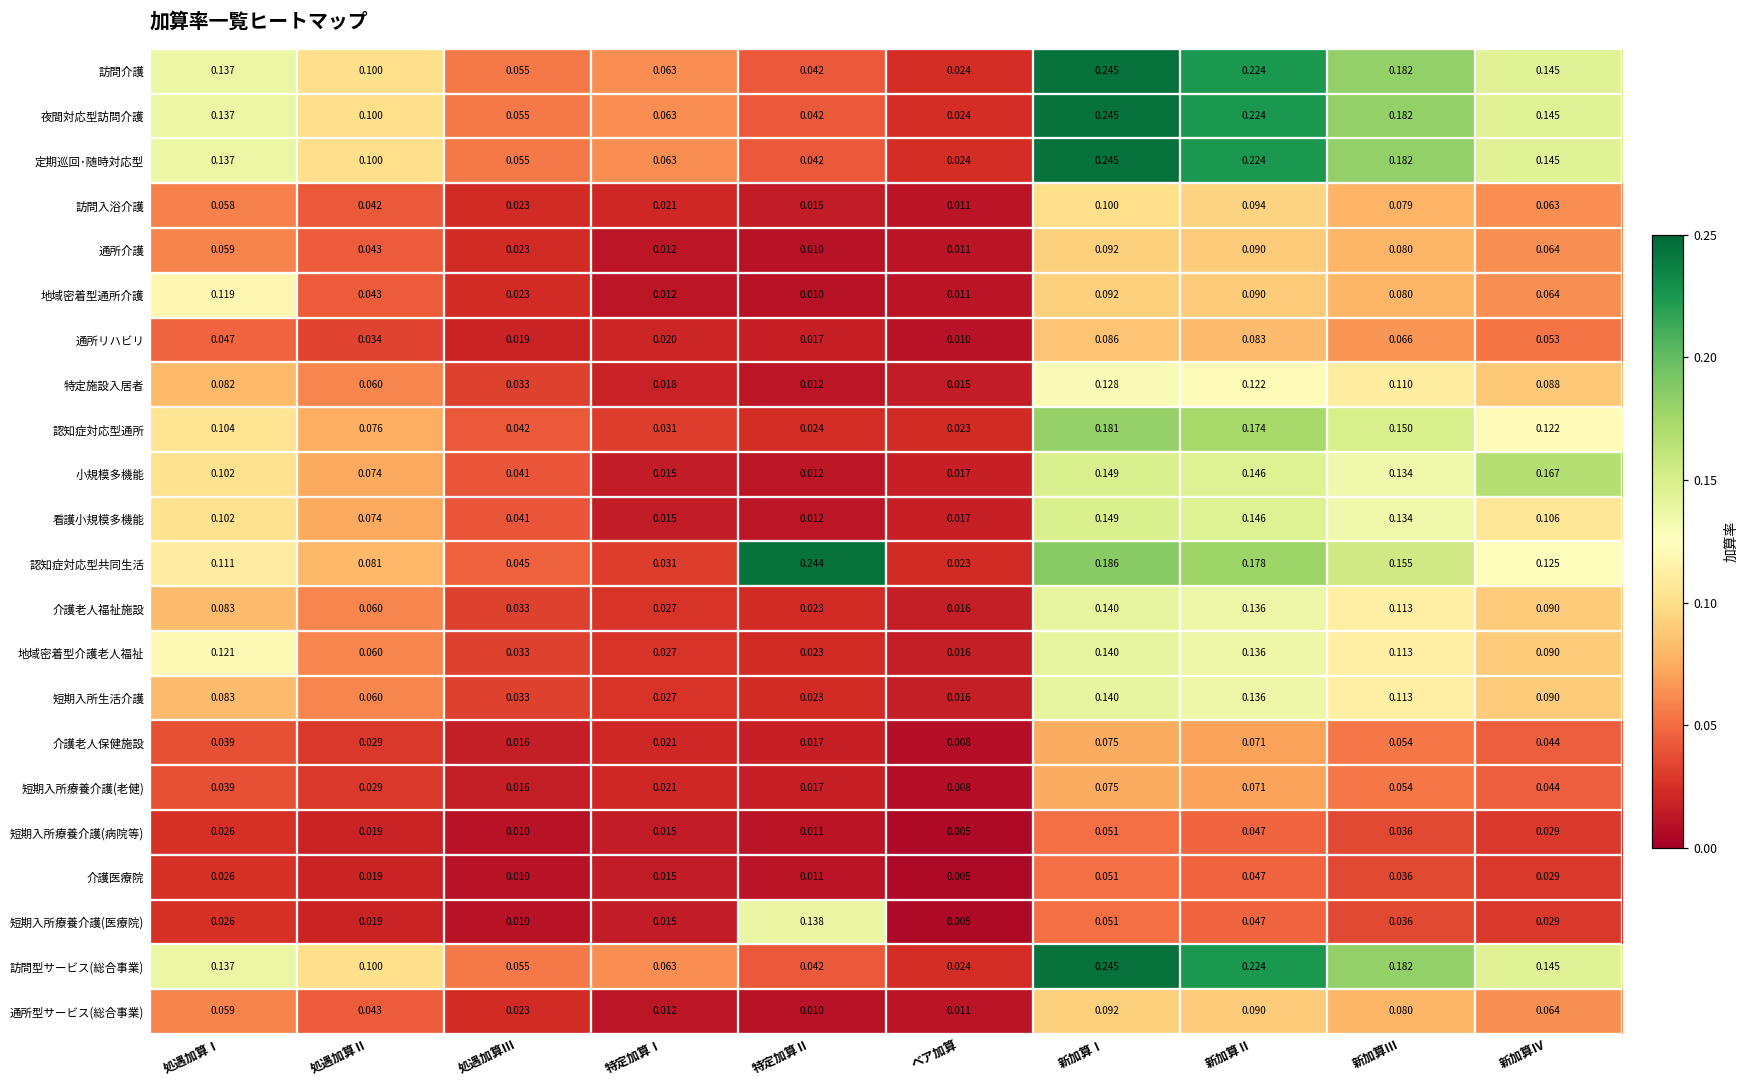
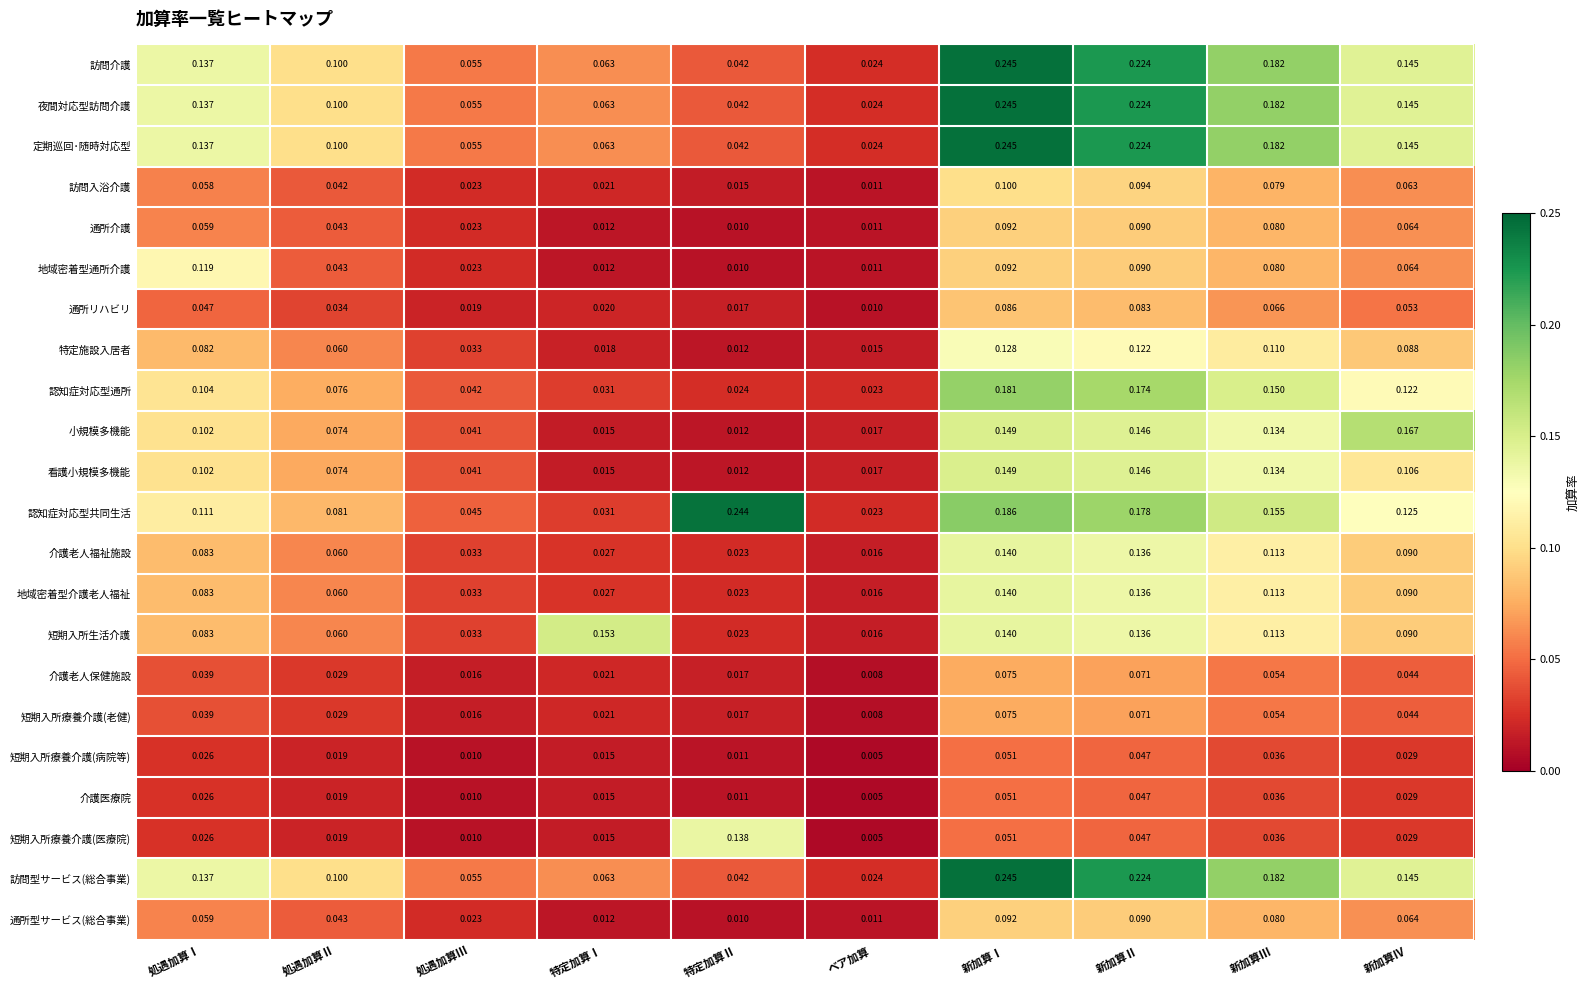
地域密着型介護老人福祉, 処遇加算Ⅰ: 0.121 -> 0.083
短期入所生活介護, 特定加算Ⅰ: 0.027 -> 0.153
